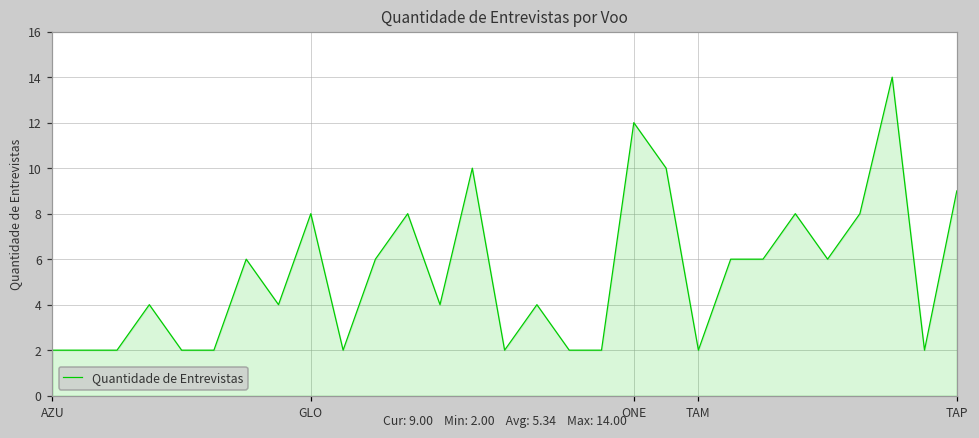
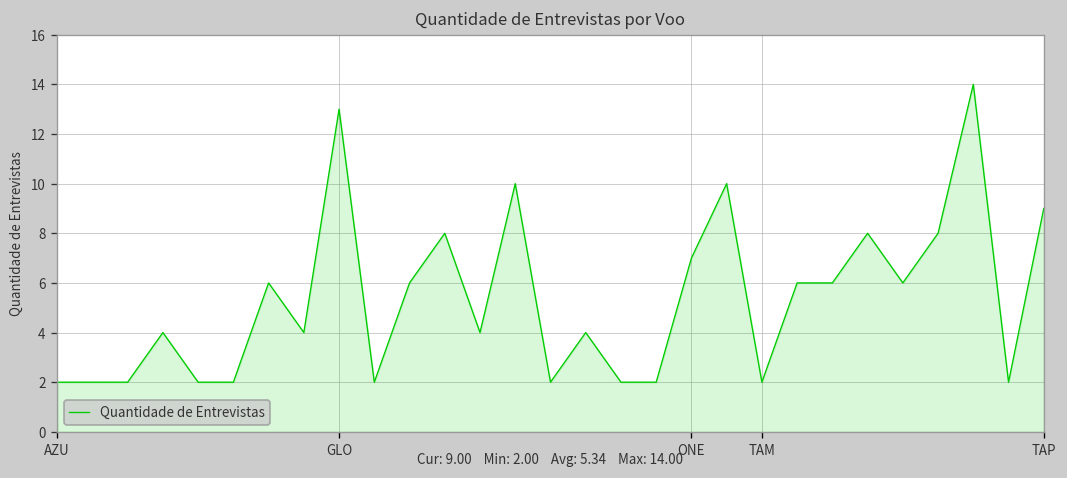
GLO: 8 -> 13
ONE: 12 -> 7
